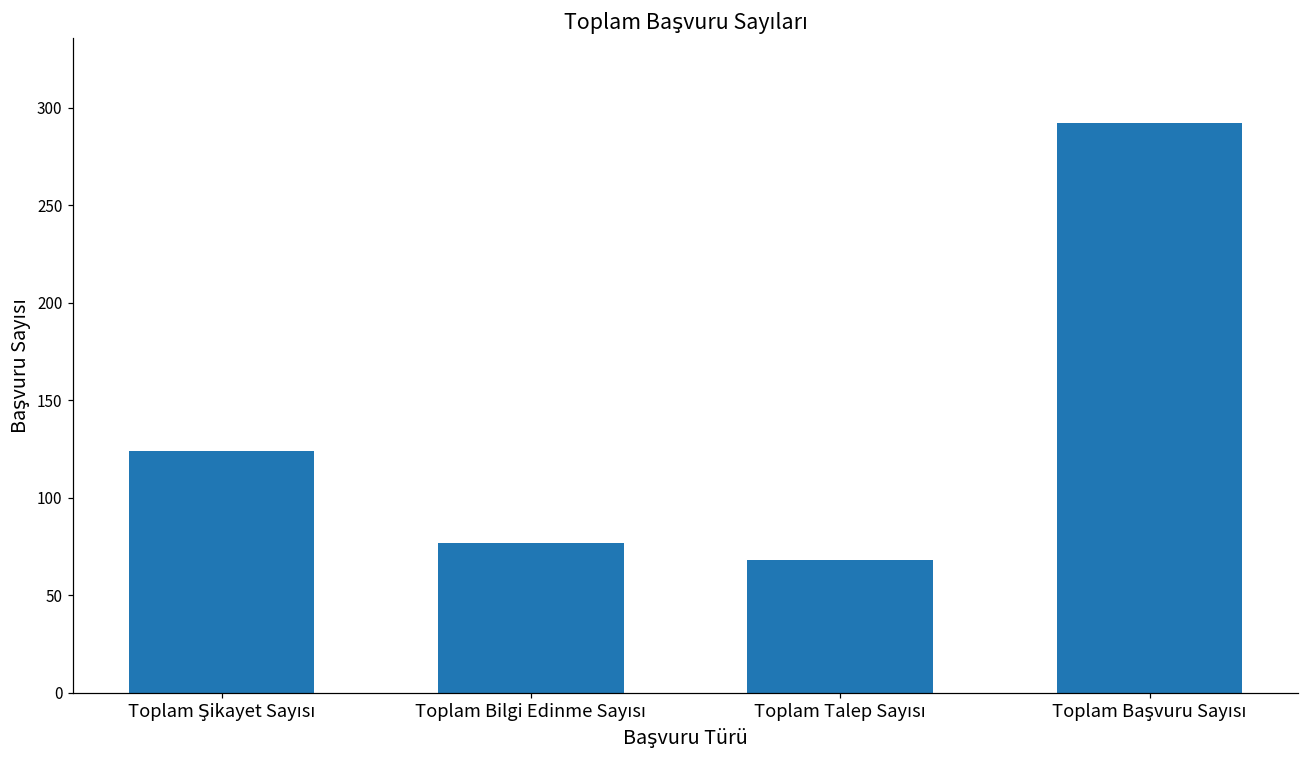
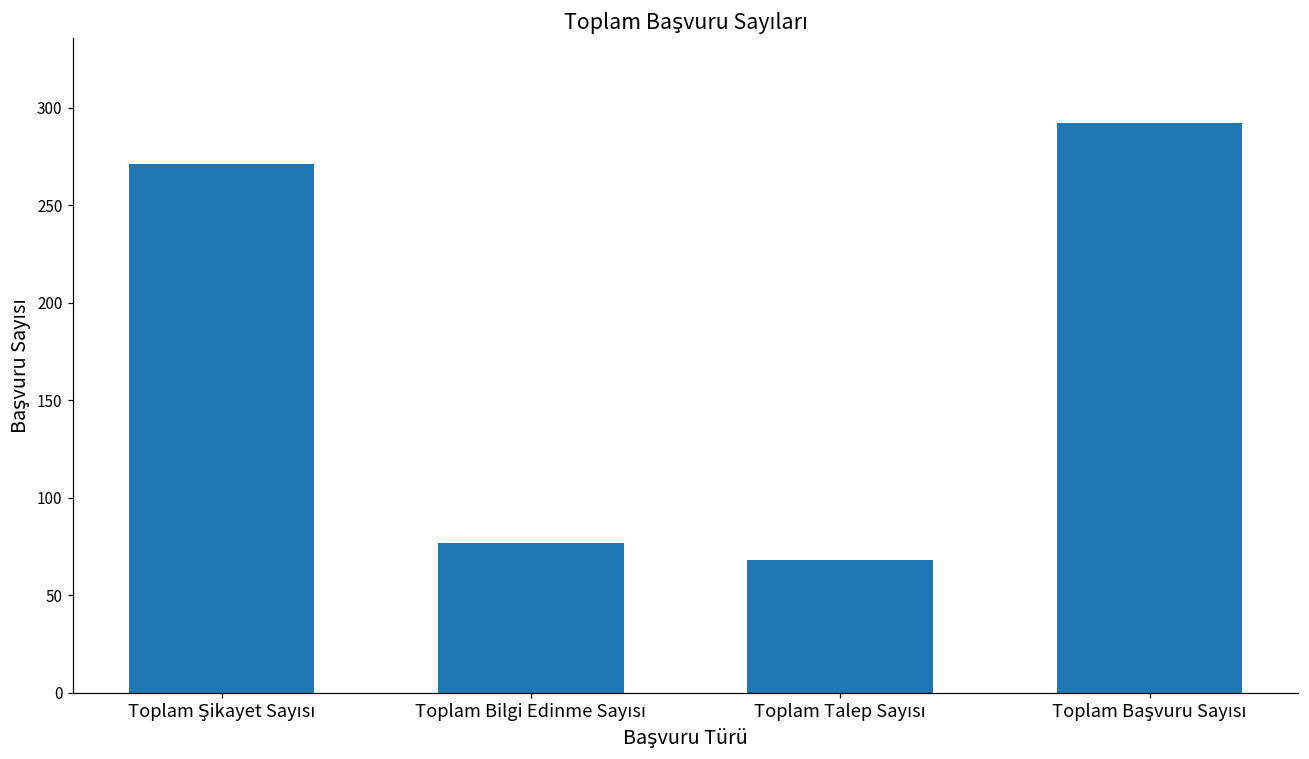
Toplam Şikayet Sayısı: 124 -> 271
